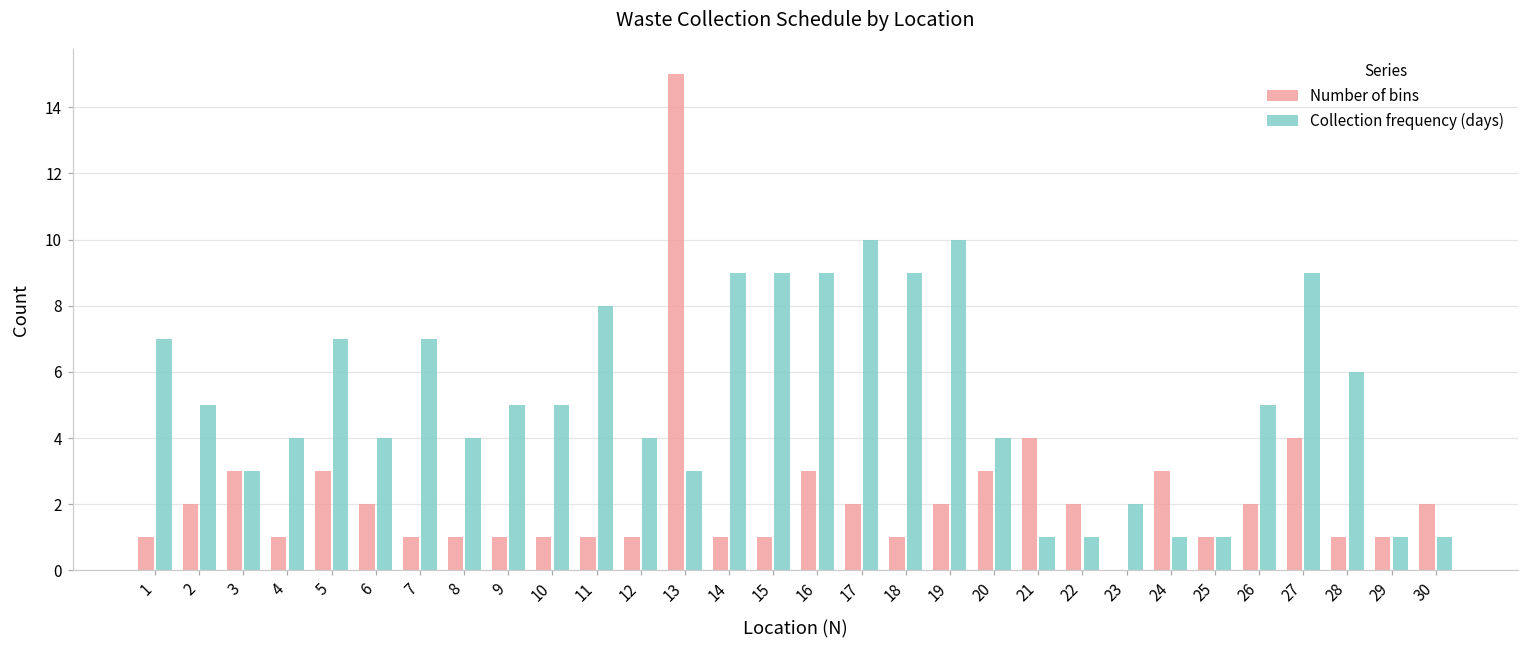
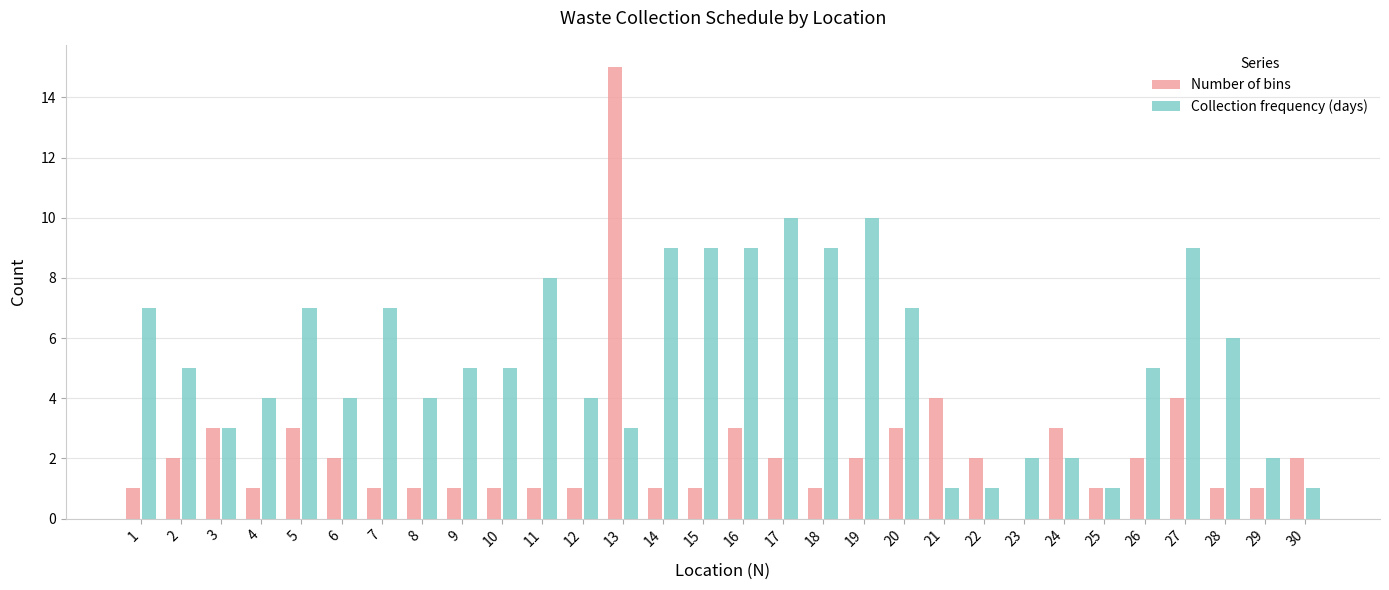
Collection frequency (days), 20: 4 -> 7
Collection frequency (days), 24: 1 -> 2
Collection frequency (days), 29: 1 -> 2
